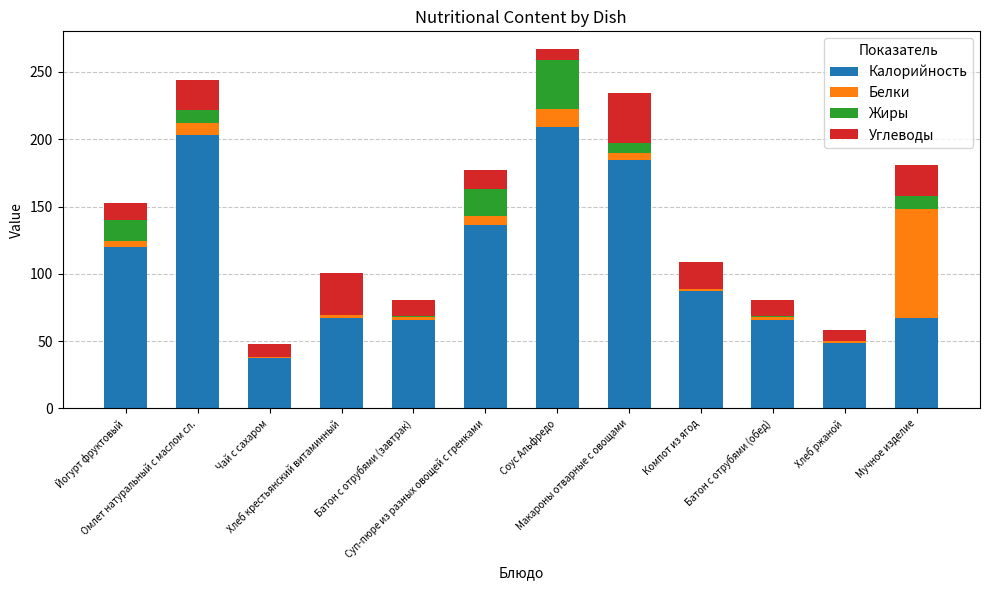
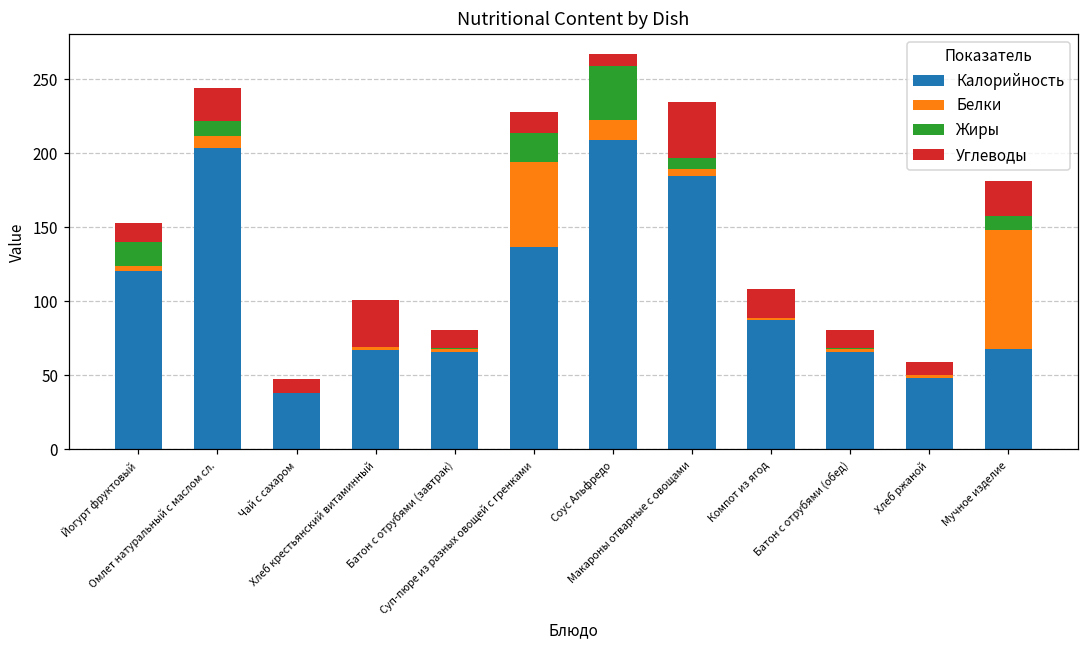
Белки, Суп-пюре из разных овощей с гренками: 6 -> 57
